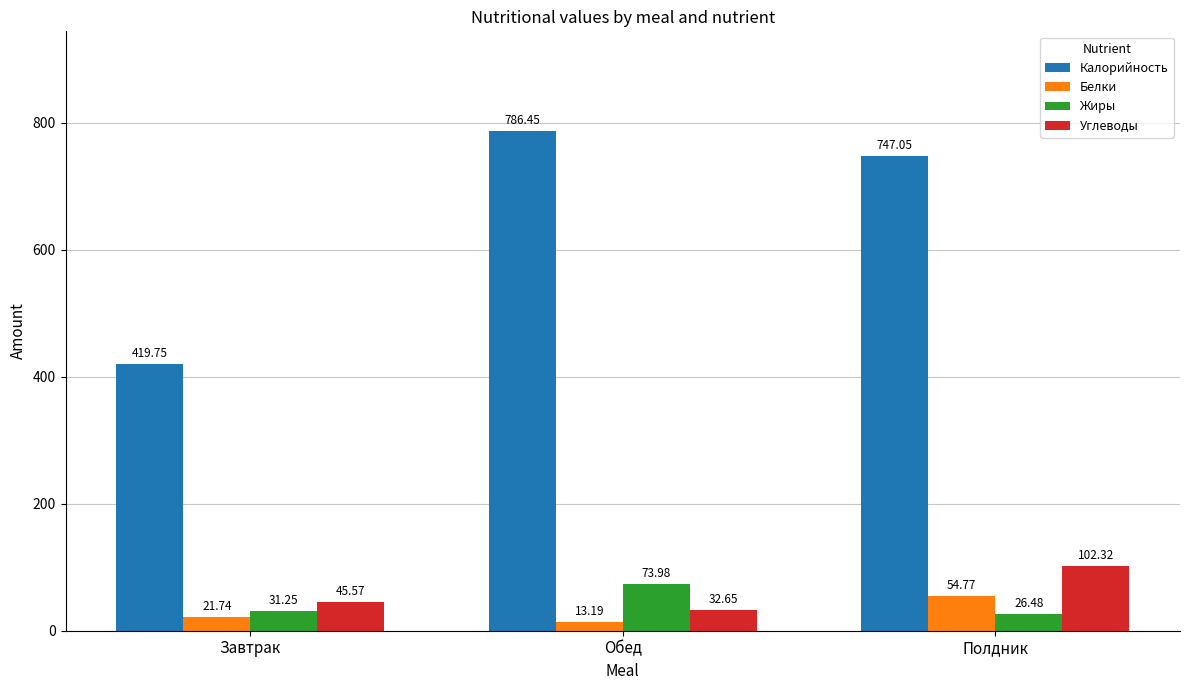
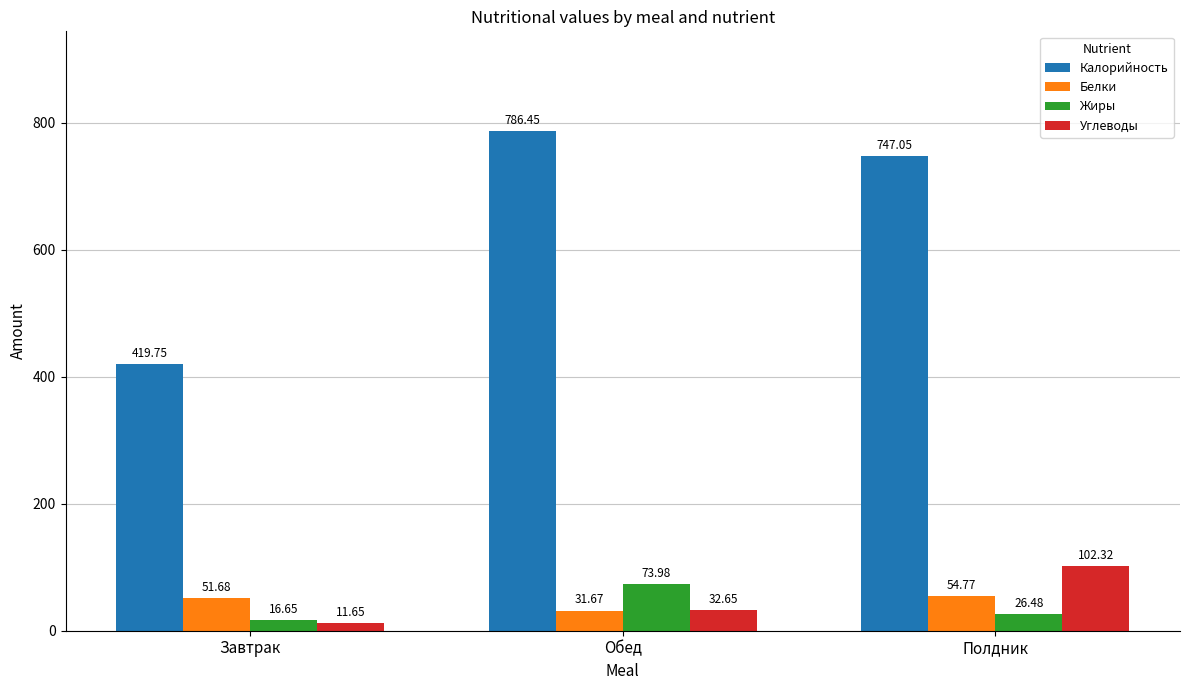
Белки, Завтрак: 21.74 -> 51.68
Жиры, Завтрак: 31.25 -> 16.65
Углеводы, Завтрак: 45.57 -> 11.65
Белки, Обед: 13.19 -> 31.67
